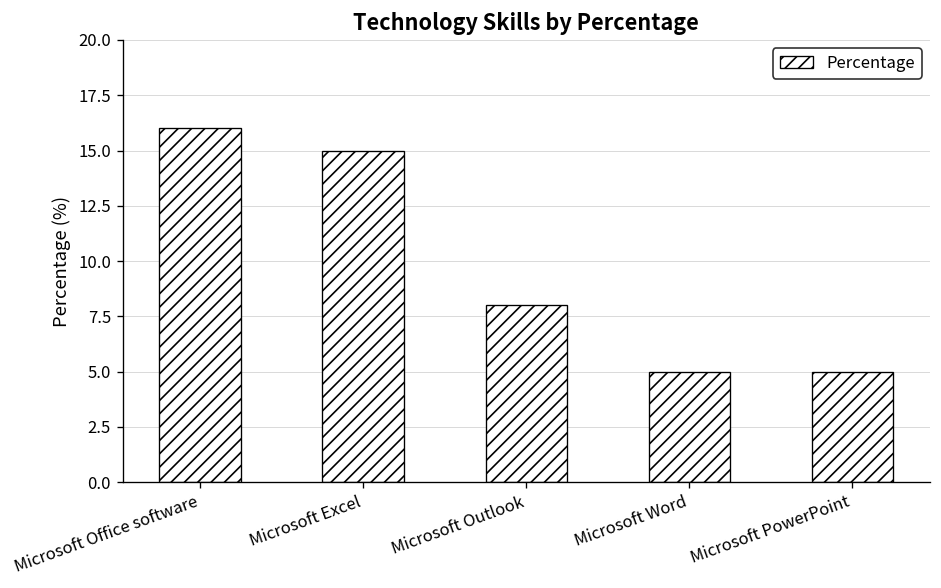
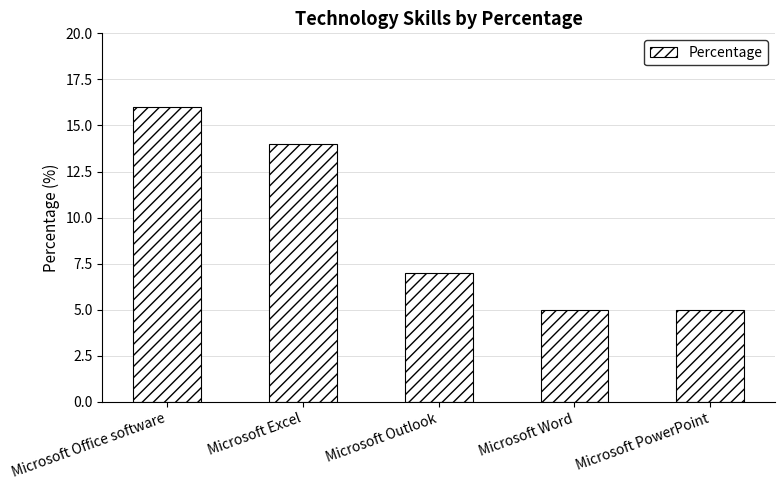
Microsoft Excel: 15 -> 14
Microsoft Outlook: 8 -> 7
